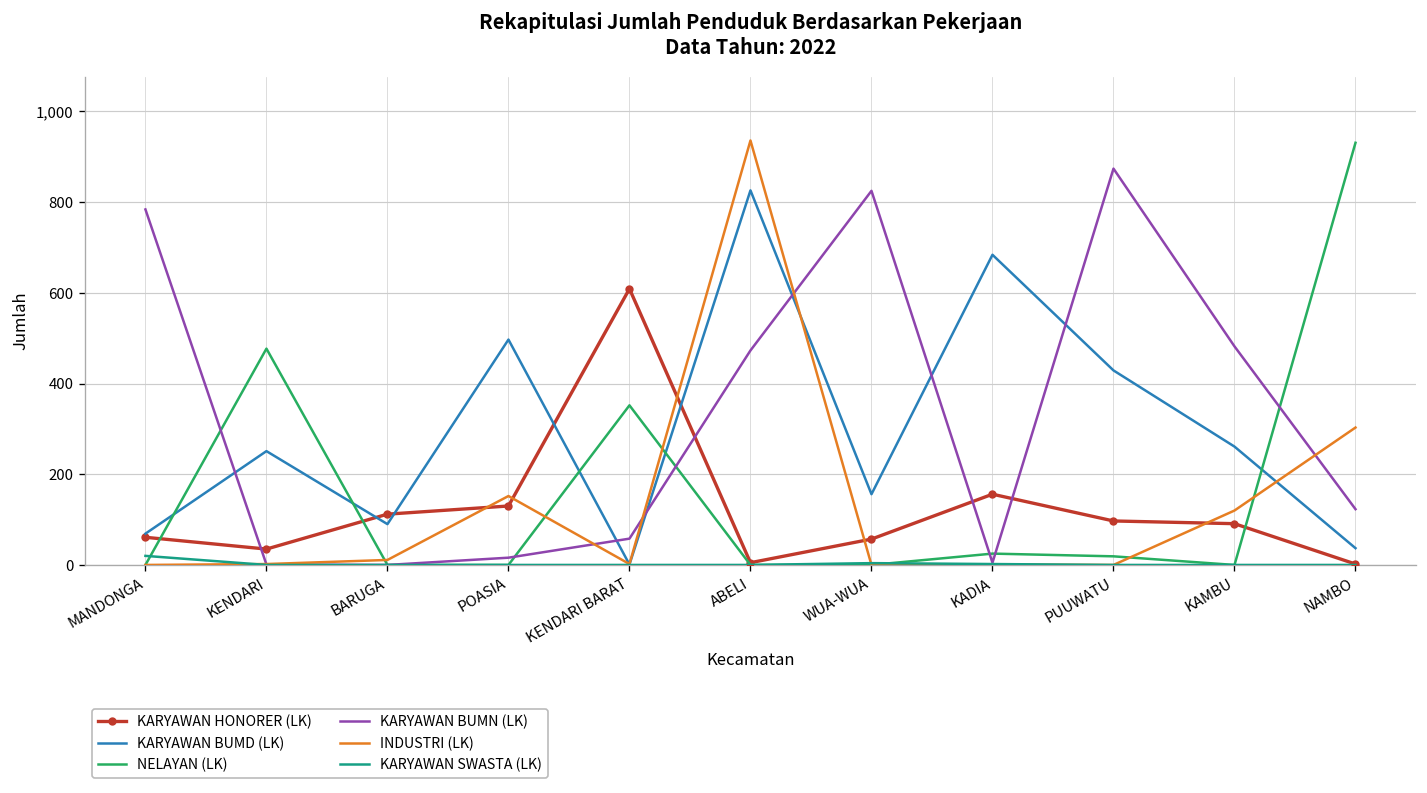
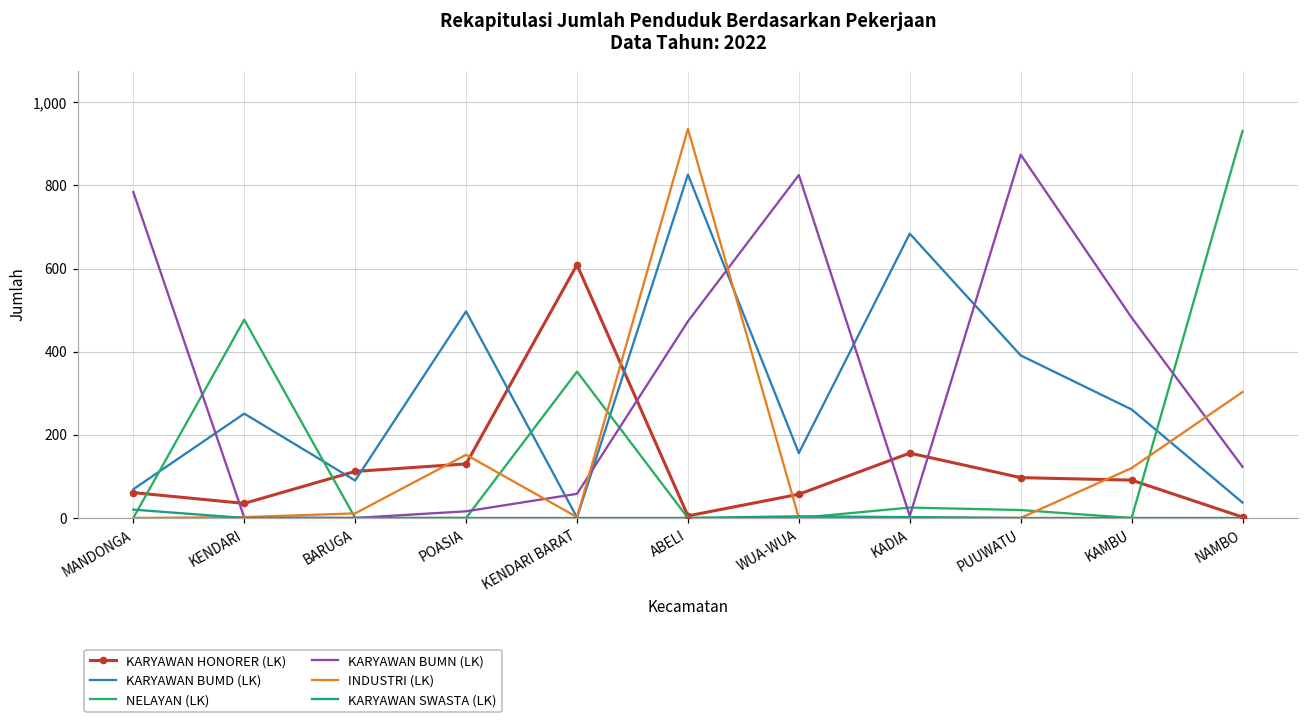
KARYAWAN BUMD (LK), PUUWATU: 430 -> 390
